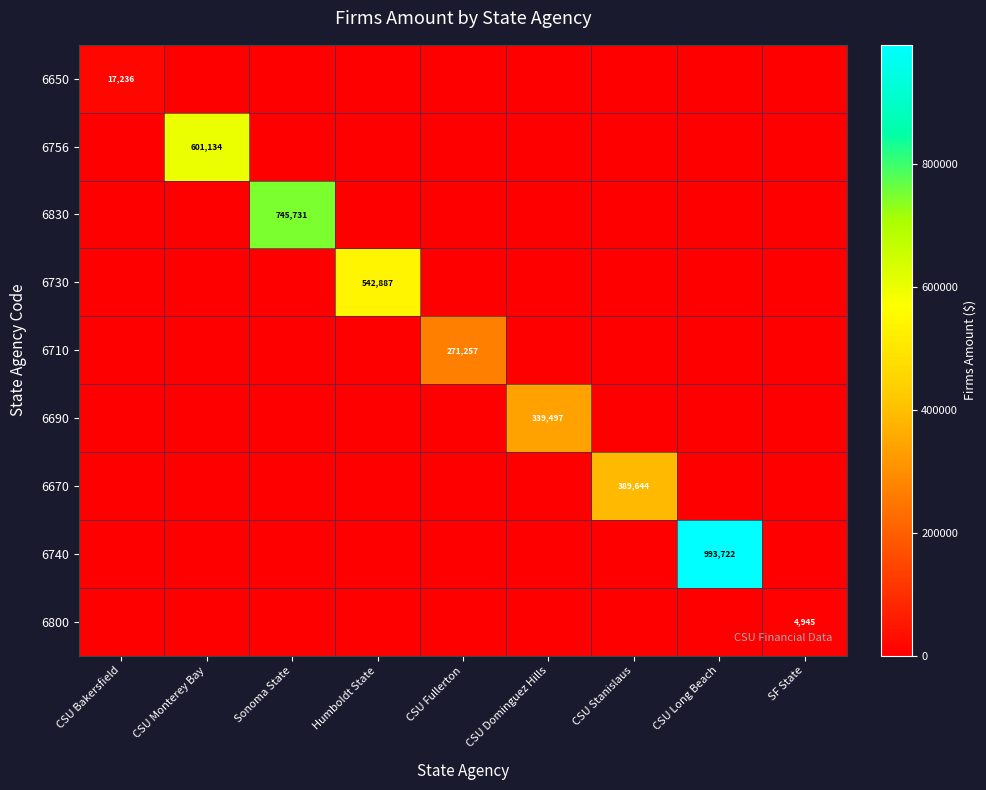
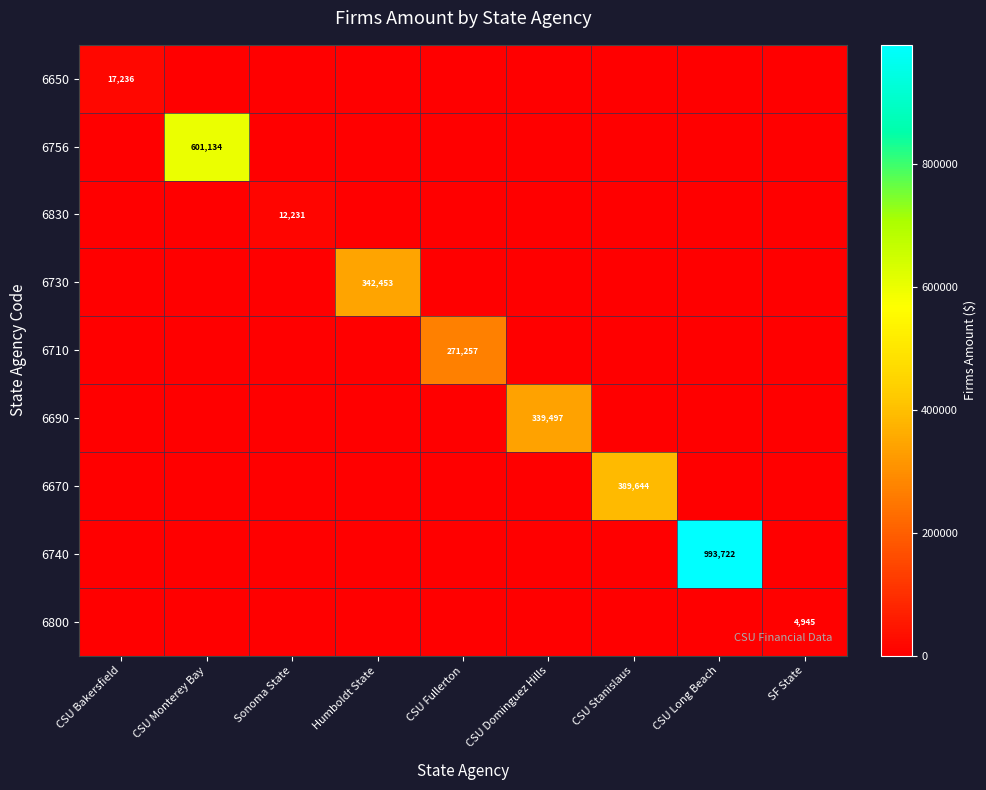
6830, Sonoma State: 745,731 -> 12,231
6730, Humboldt State: 542,887 -> 342,453
